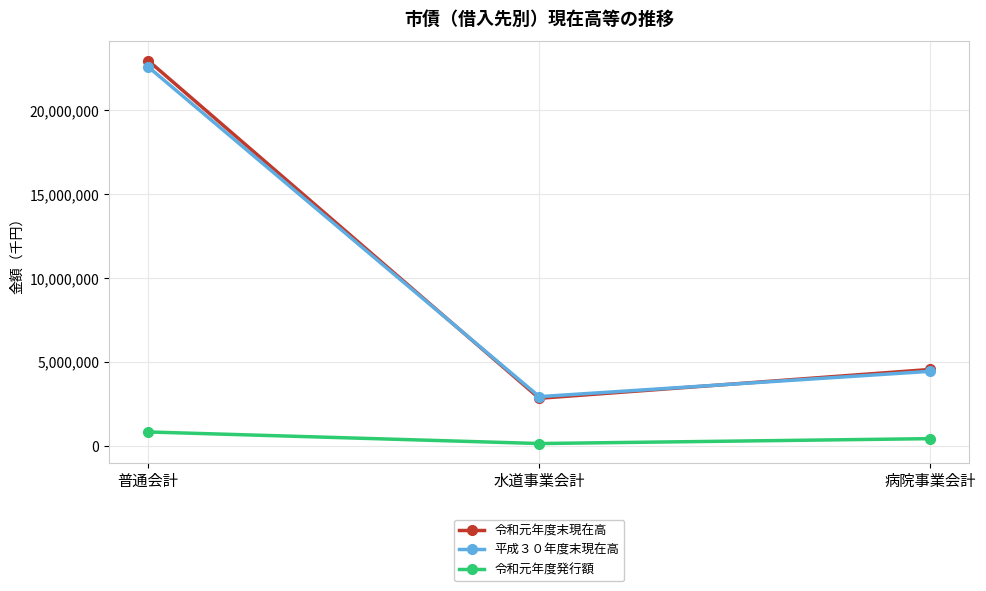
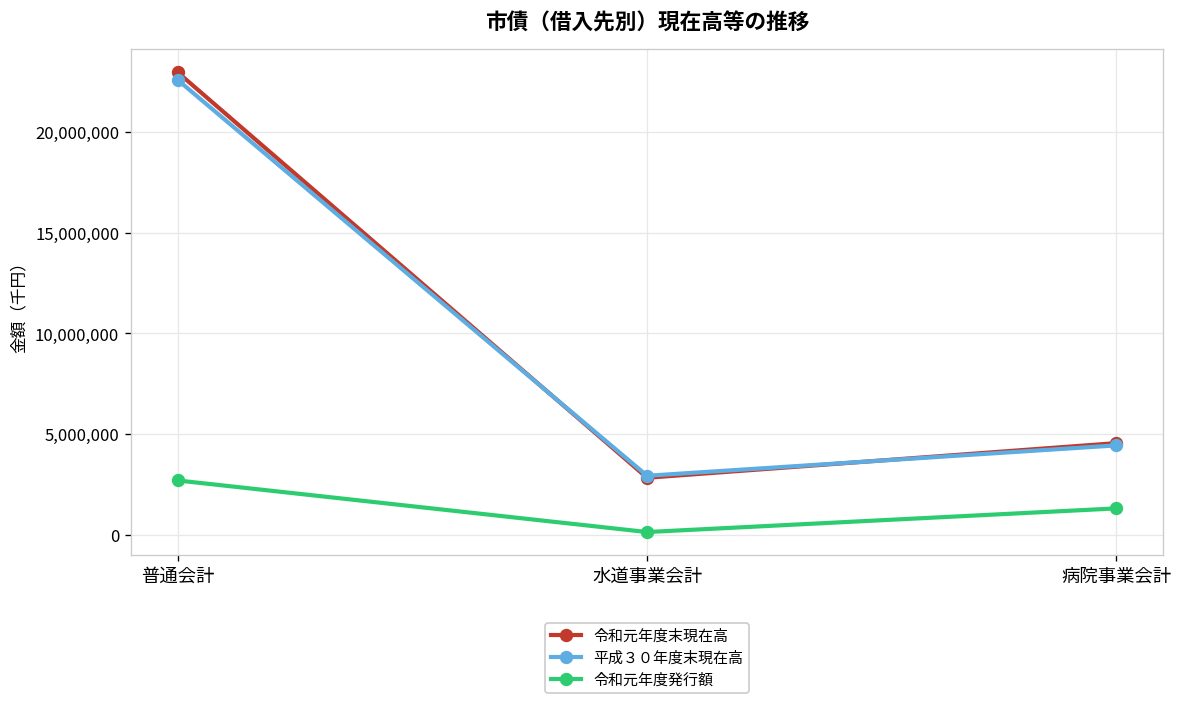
令和元年度発行額, 普通会計: 800,000 -> 2,700,000
令和元年度発行額, 病院事業会計: 400,000 -> 1,300,000
